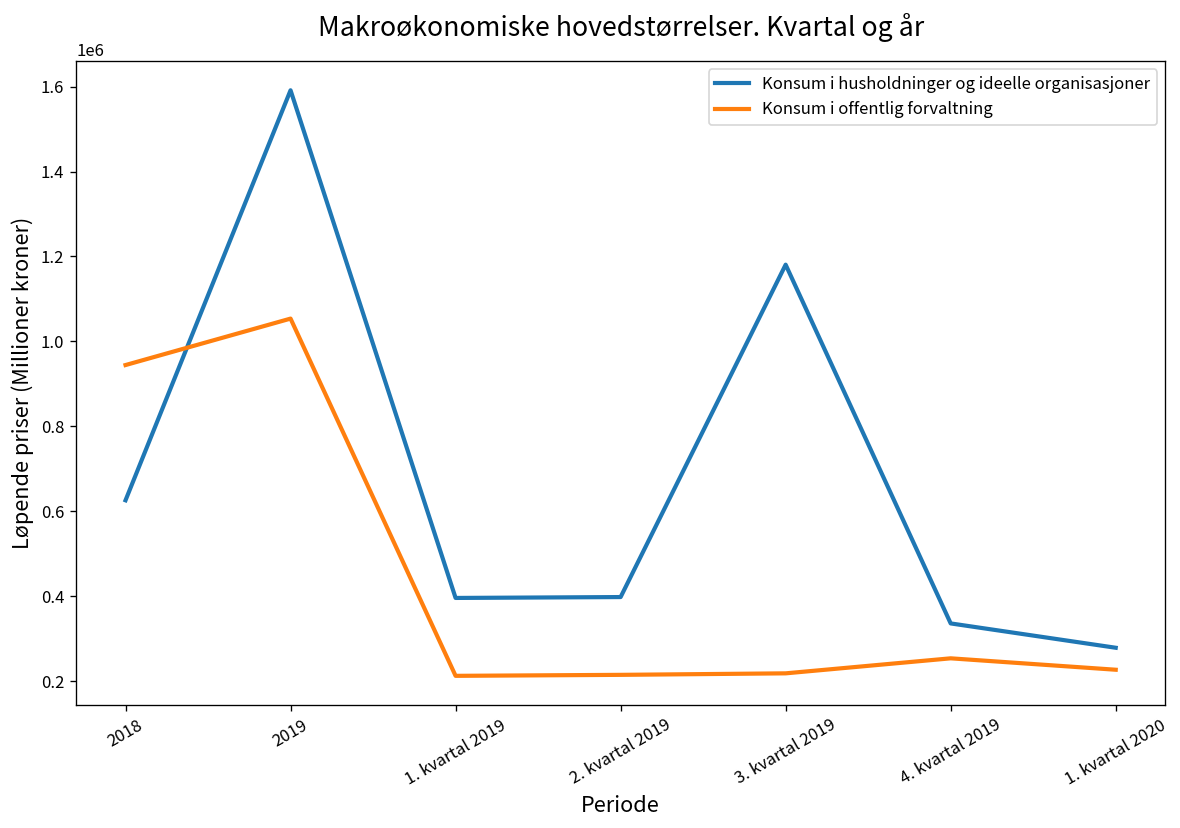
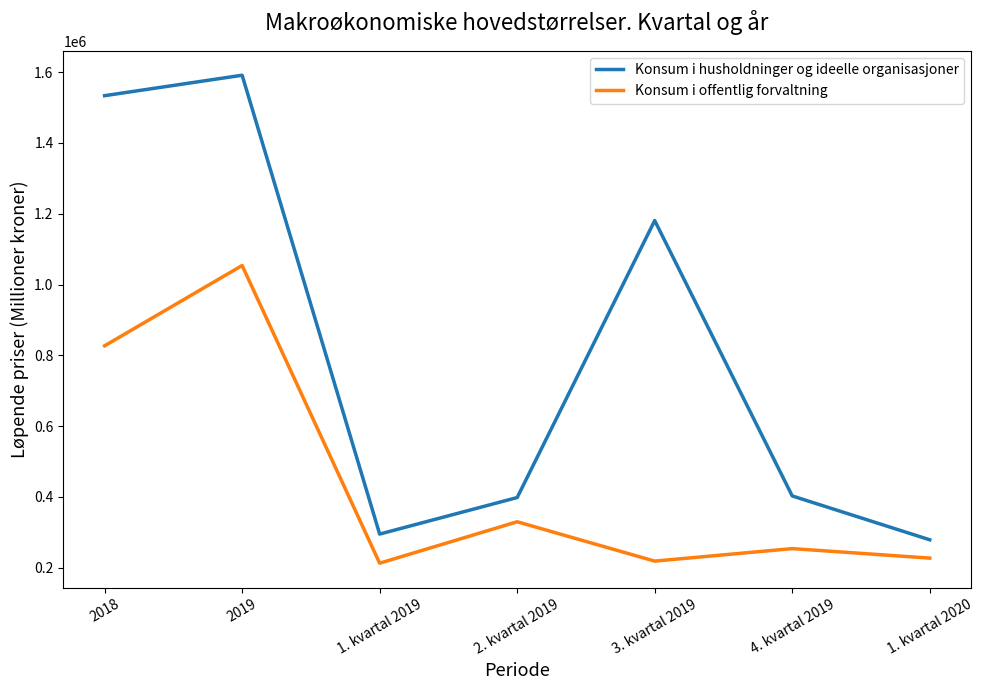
Konsum i husholdninger og ideelle organisasjoner, 2018: 630000 -> 1530000
Konsum i offentlig forvaltning, 2018: 940000 -> 830000
Konsum i husholdninger og ideelle organisasjoner, 1. kvartal 2019: 400000 -> 290000
Konsum i offentlig forvaltning, 2. kvartal 2019: 210000 -> 330000
Konsum i husholdninger og ideelle organisasjoner, 4. kvartal 2019: 340000 -> 400000
